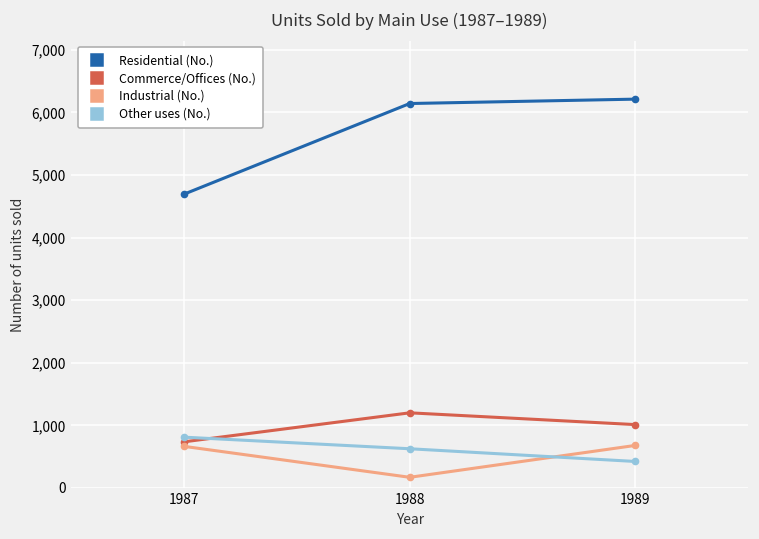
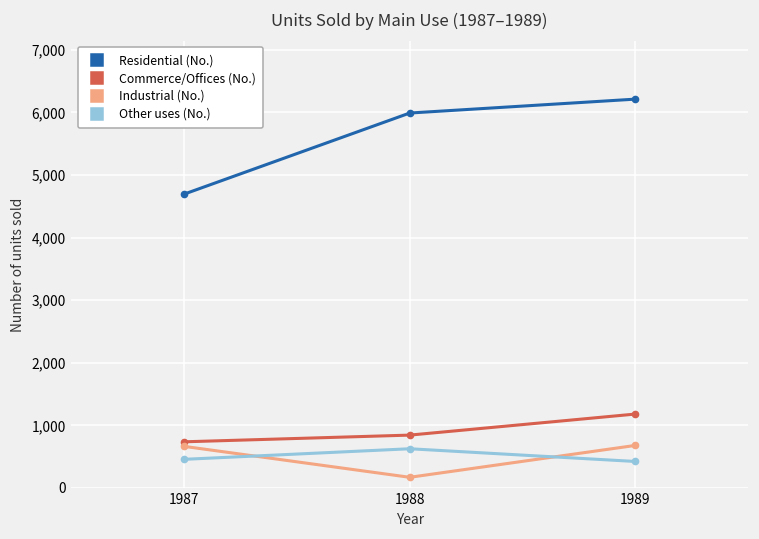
Other uses (No.), 1987: 800 -> 500
Residential (No.), 1988: 6,100 -> 6,000
Commerce/Offices (No.), 1988: 1,200 -> 800
Commerce/Offices (No.), 1989: 1,000 -> 1,200
